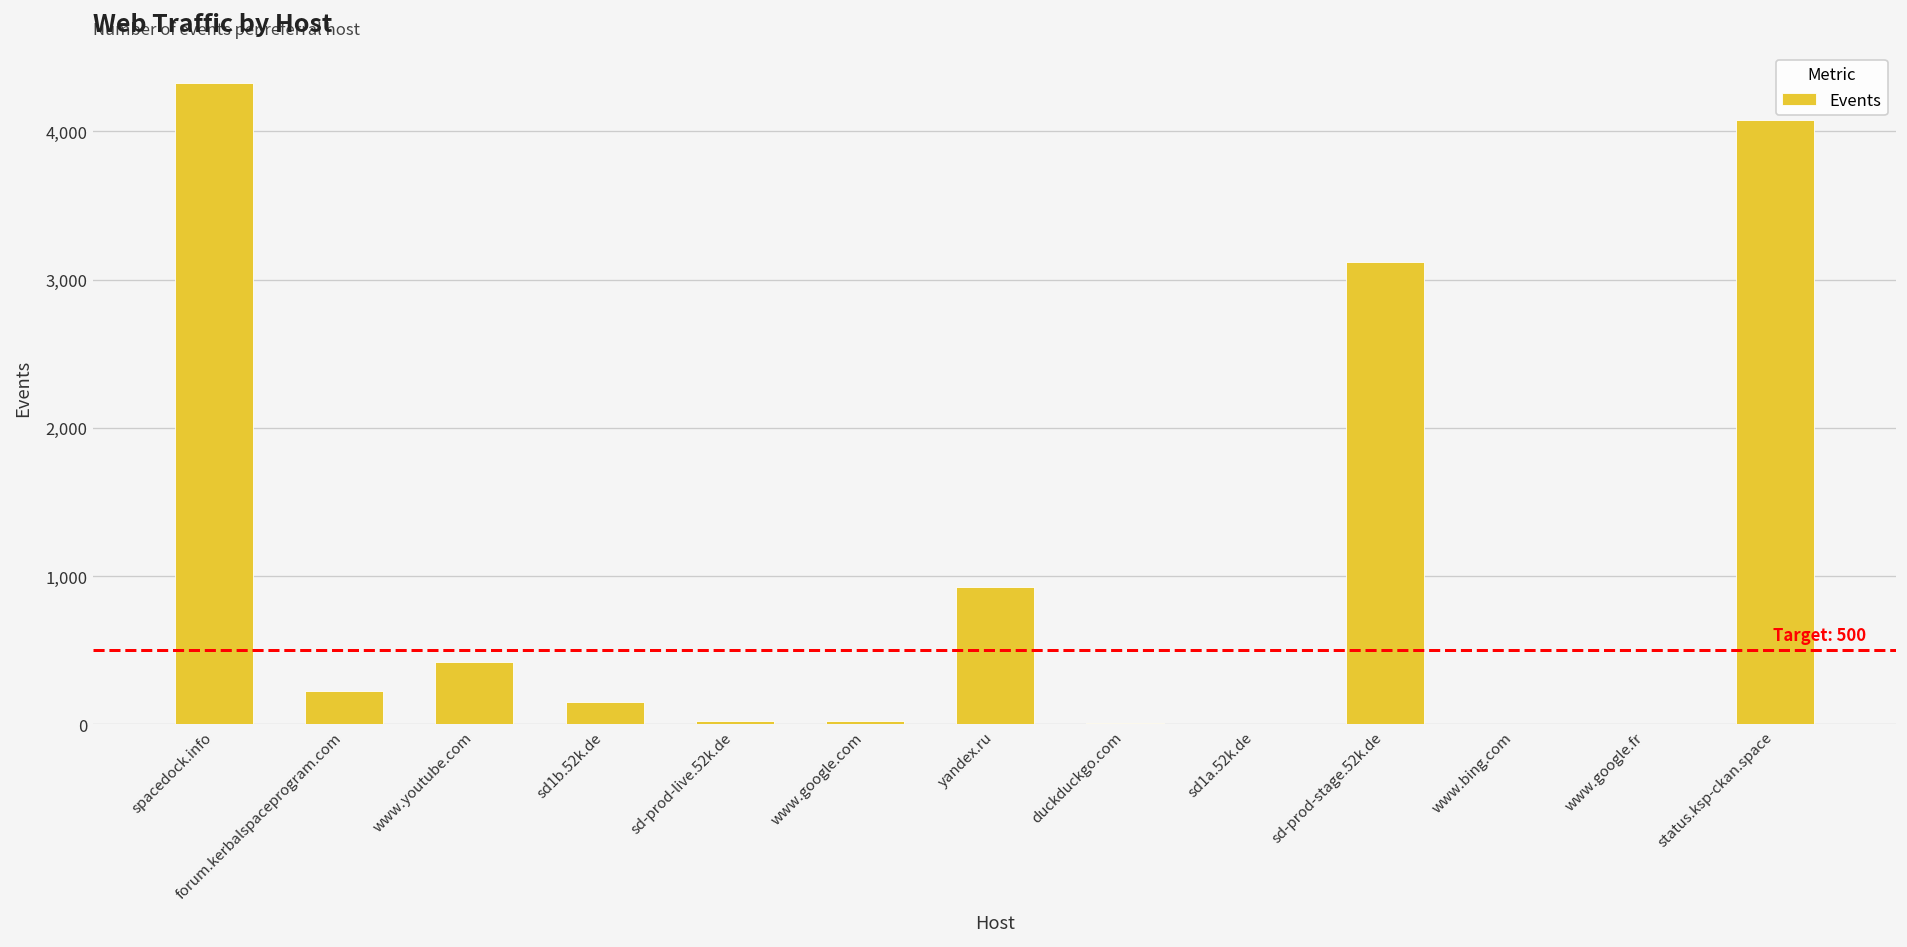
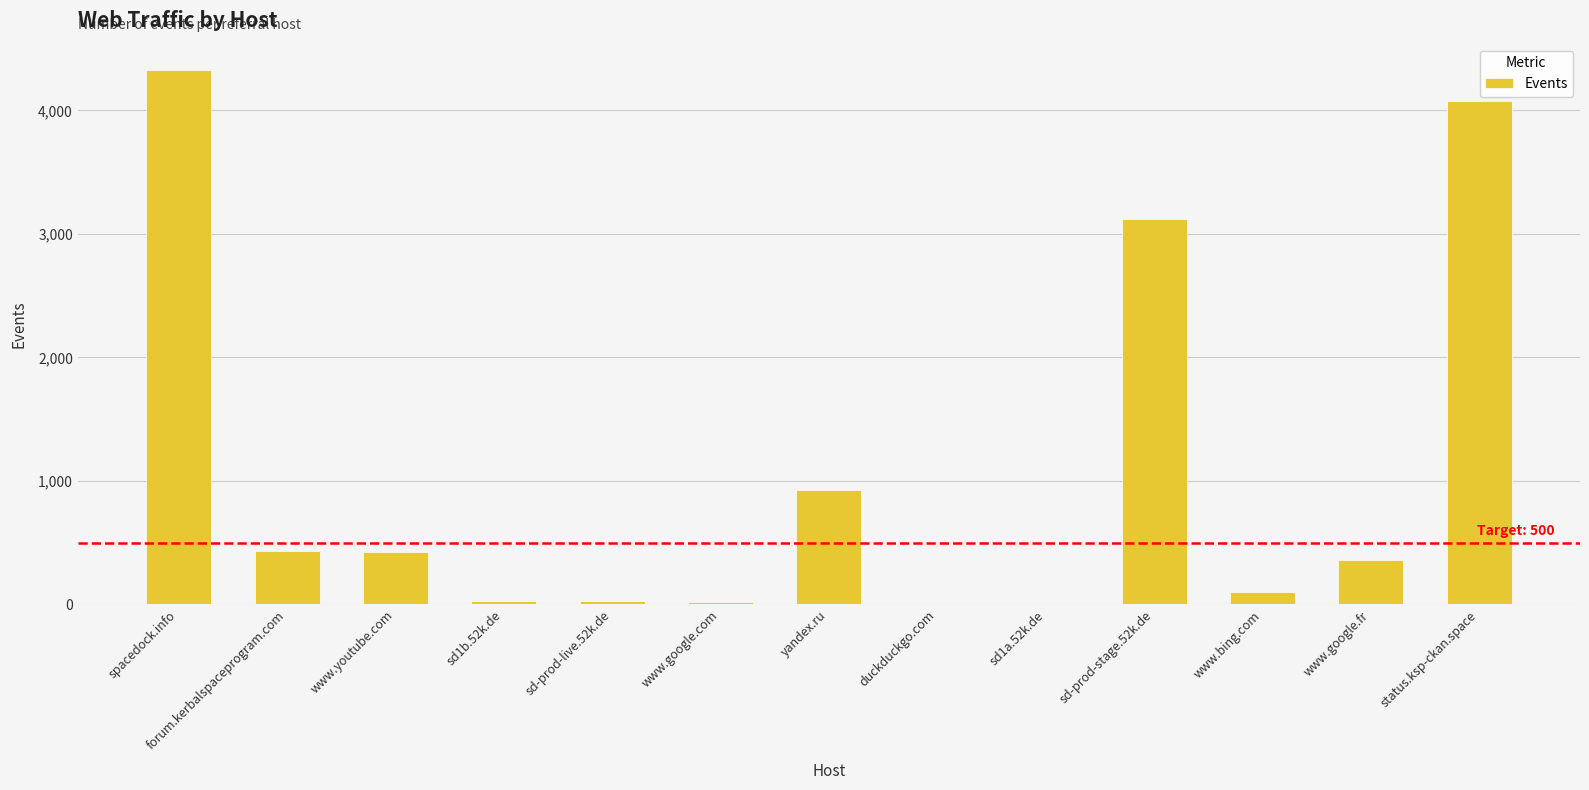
forum.kerbalspaceprogram.com: 230 -> 440
sd1b.52k.de: 150 -> 30
www.bing.com: 0 -> 100
www.google.fr: 0 -> 360
